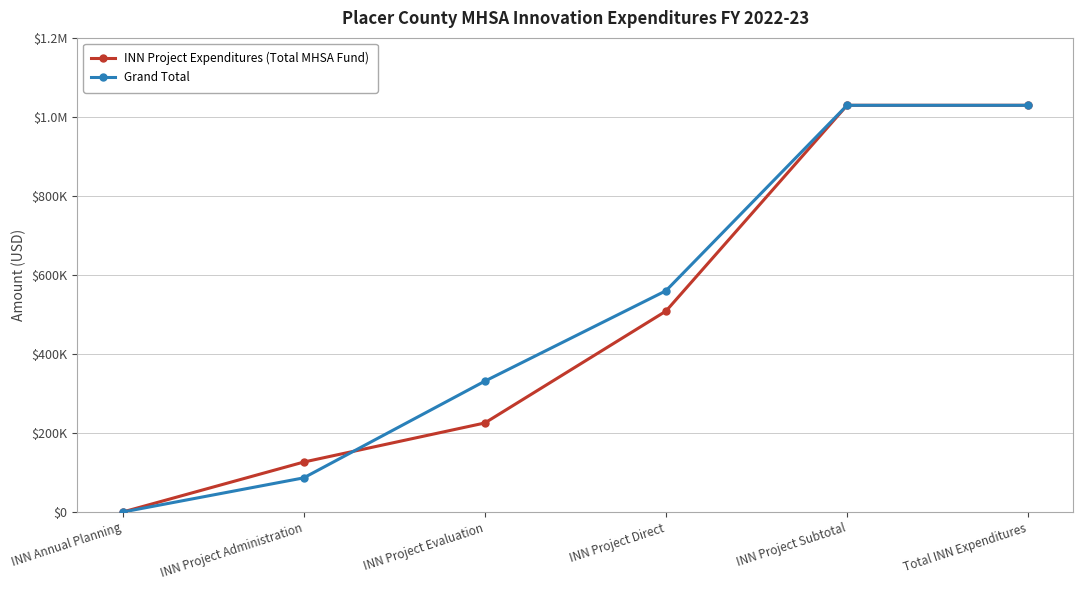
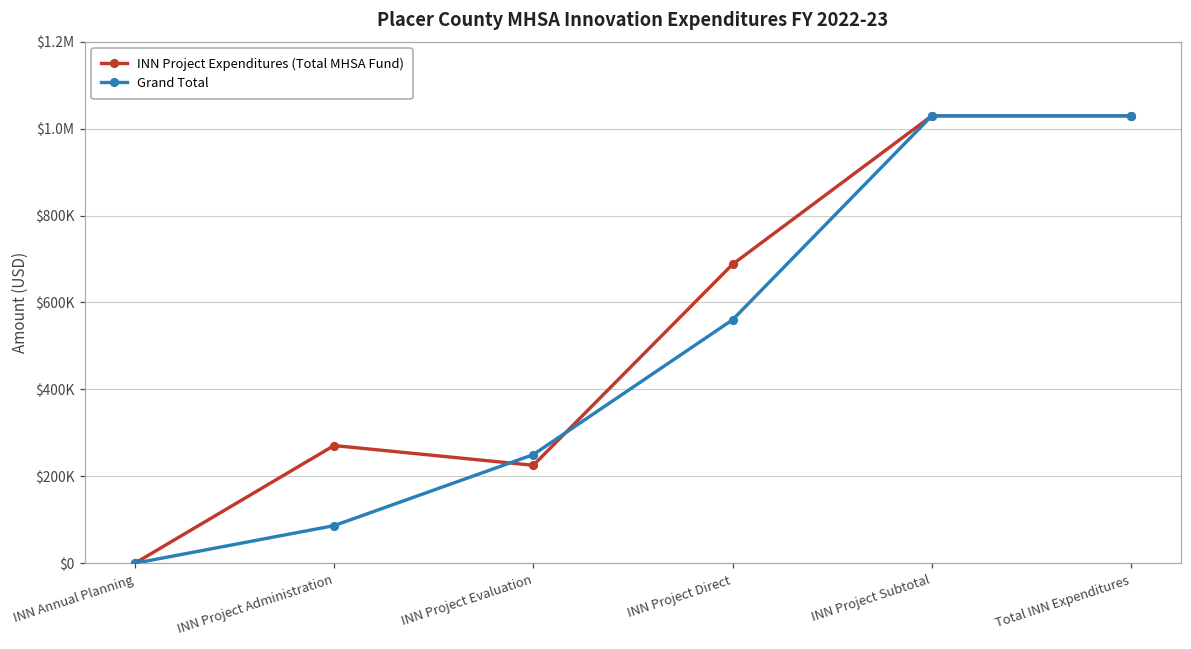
INN Project Expenditures (Total MHSA Fund), INN Project Administration: $130000 -> $270000
Grand Total, INN Project Evaluation: $330000 -> $250000
INN Project Expenditures (Total MHSA Fund), INN Project Direct: $510000 -> $690000
